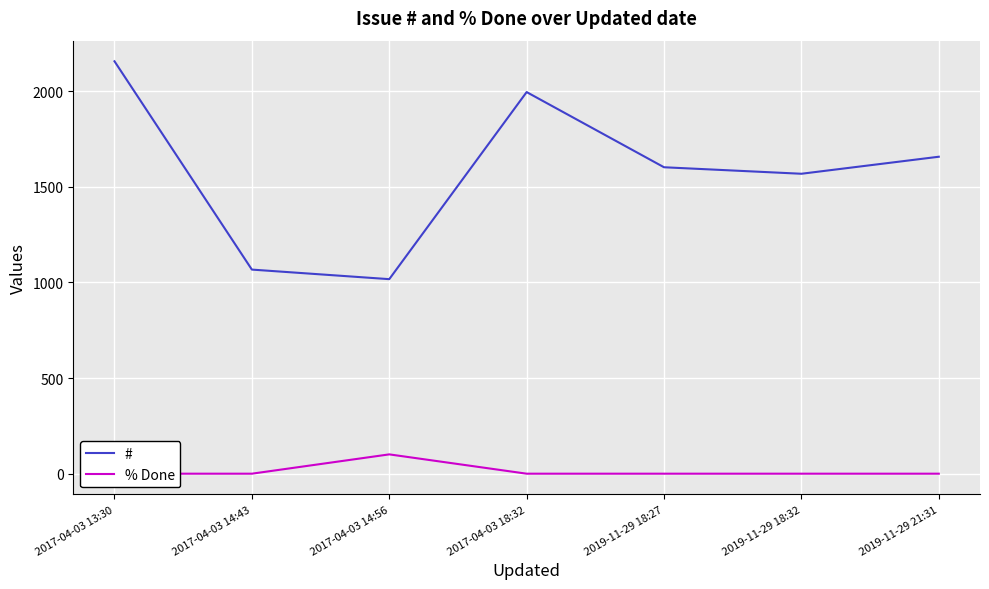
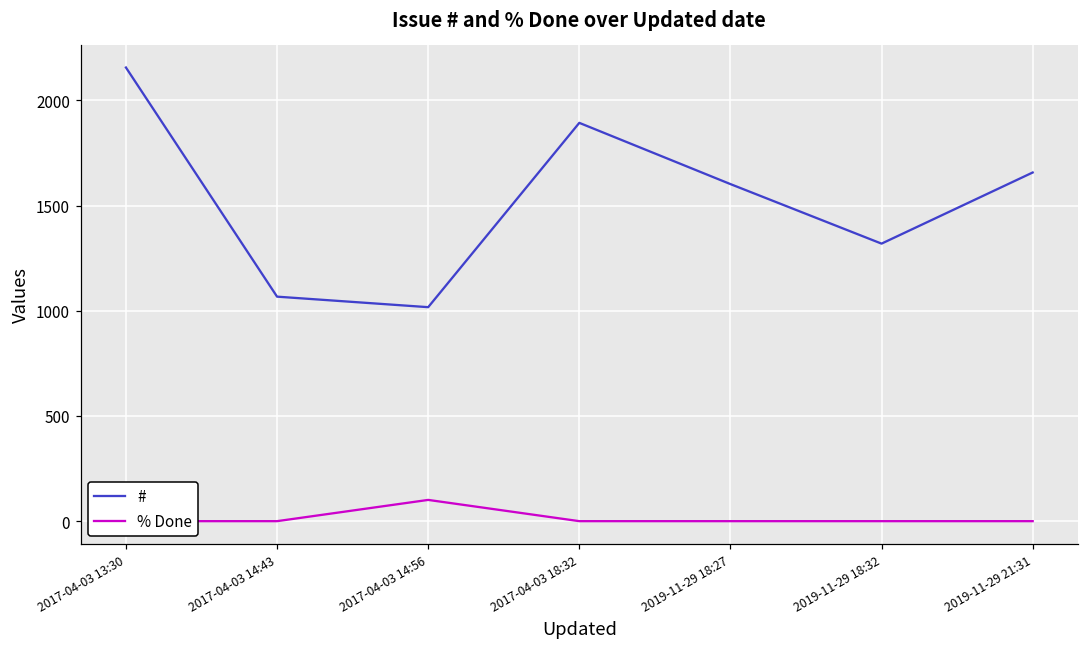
#, 2017-04-03 18:32: 2000 -> 1890
#, 2019-11-29 18:32: 1570 -> 1320
